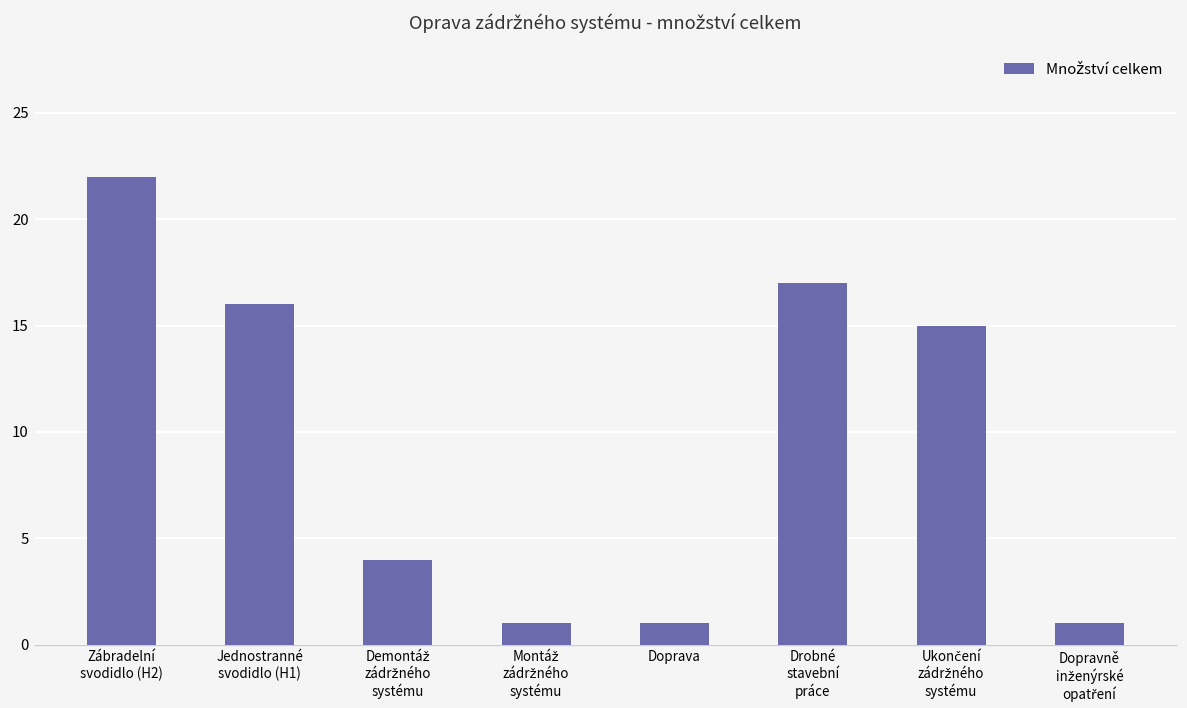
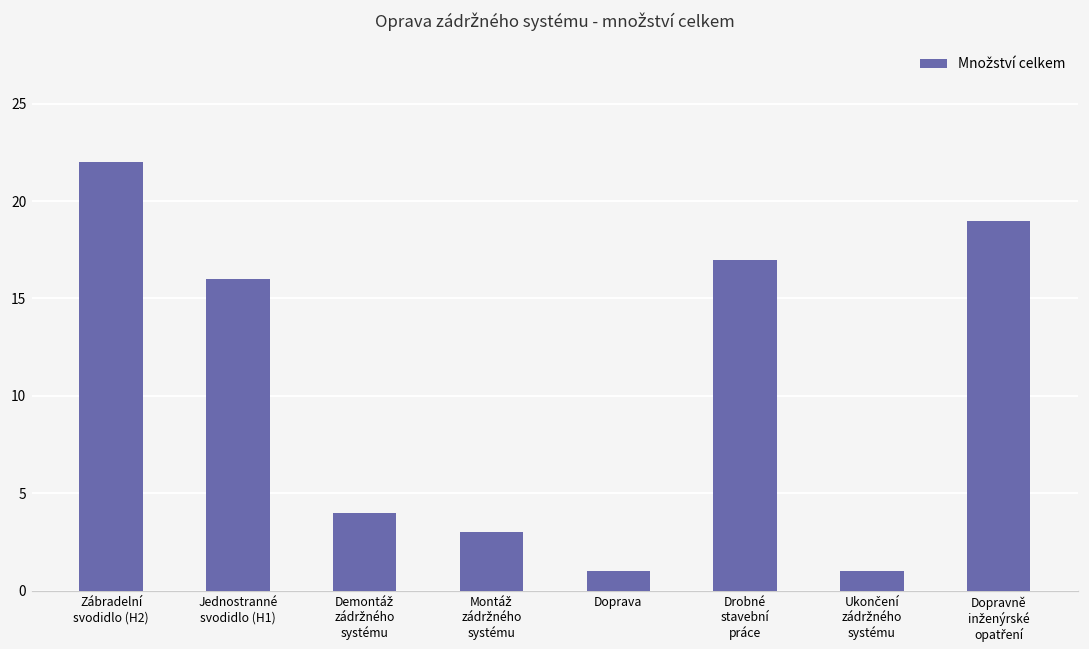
Montáž zádržného systému: 1 -> 3
Ukončení zádržného systému: 15 -> 1
Dopravně inženýrské opatření: 1 -> 19
